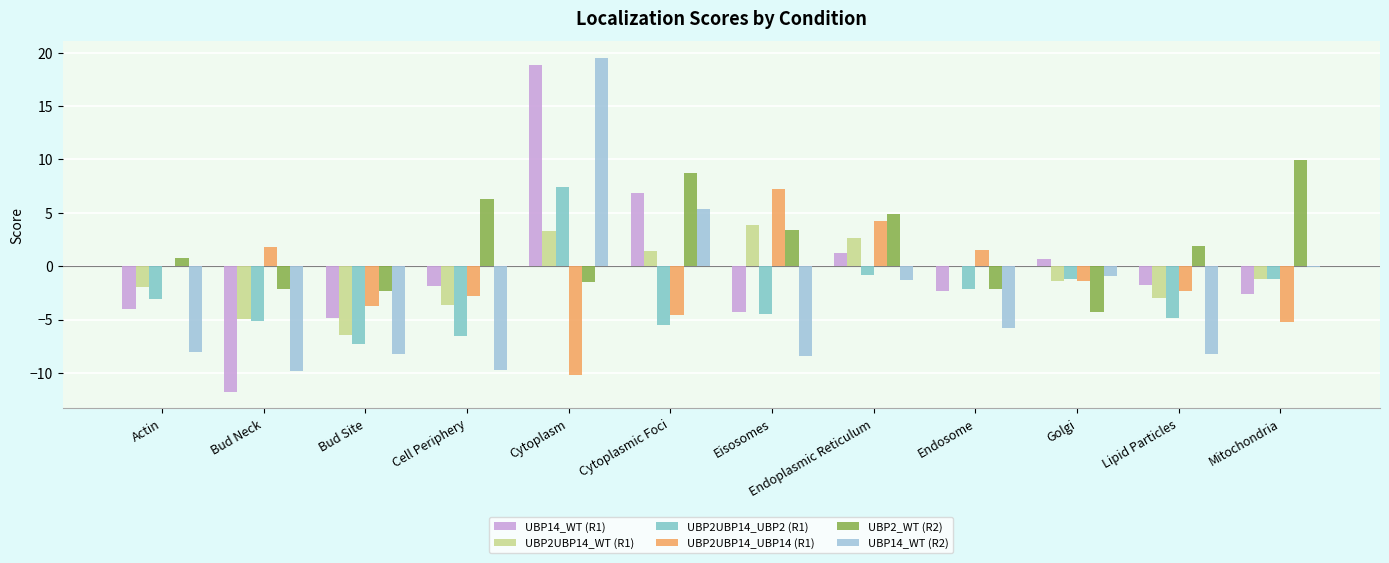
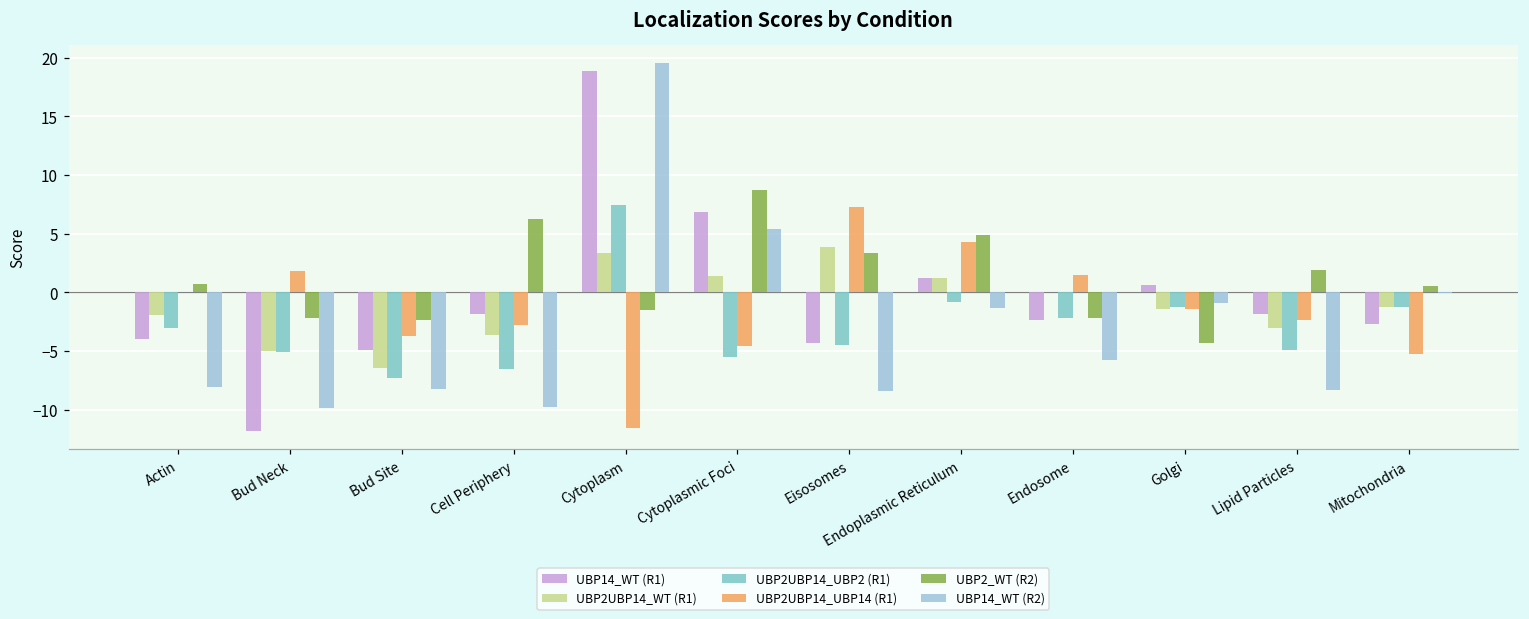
UBP2UBP14_UBP14 (R1), Cytoplasm: -10.2 -> -11.6
UBP2UBP14_WT (R1), Endoplasmic Reticulum: 2.7 -> 1.2
UBP2_WT (R2), Mitochondria: 9.9 -> 0.6
